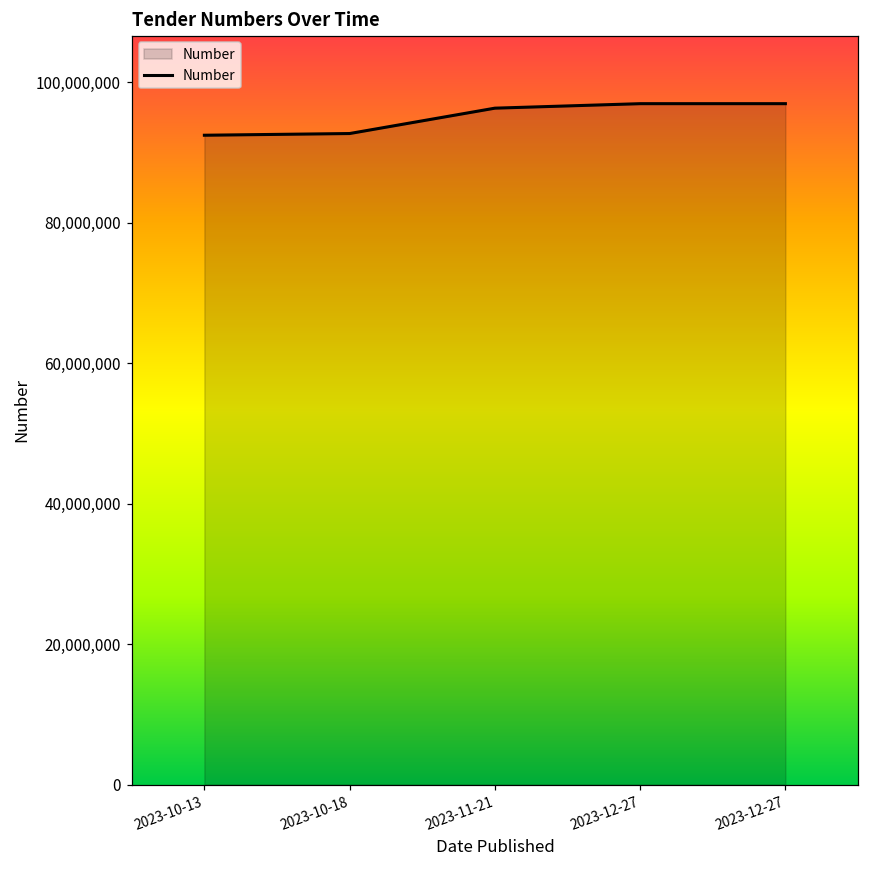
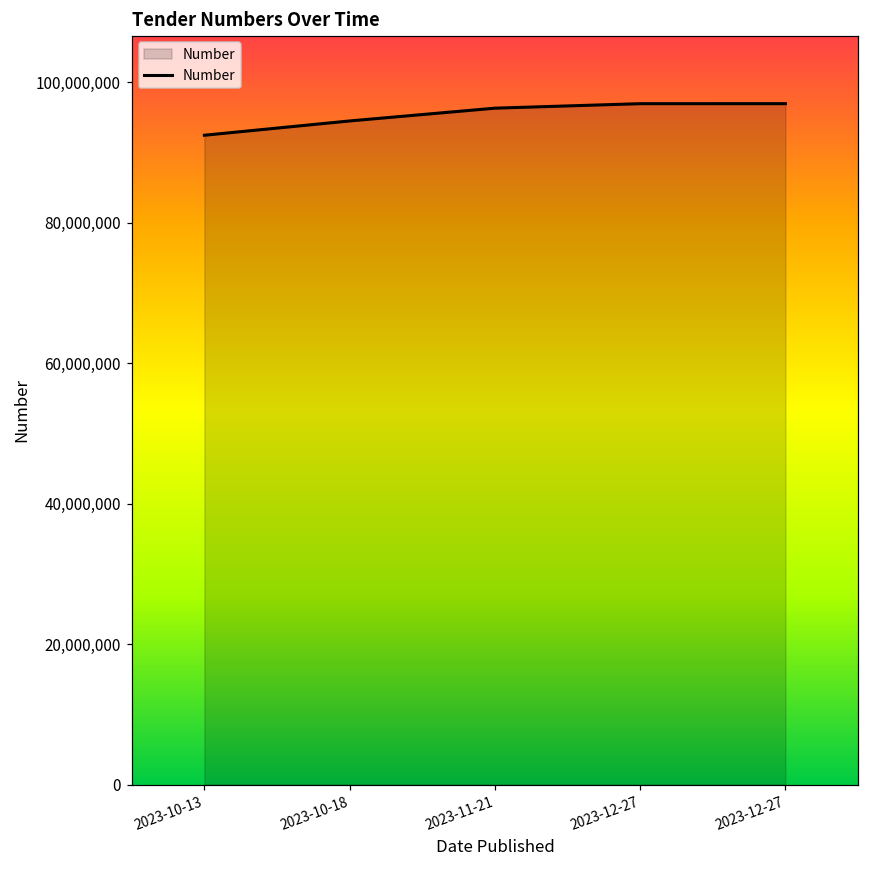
2023-10-18: 93,000,000 -> 95,000,000
